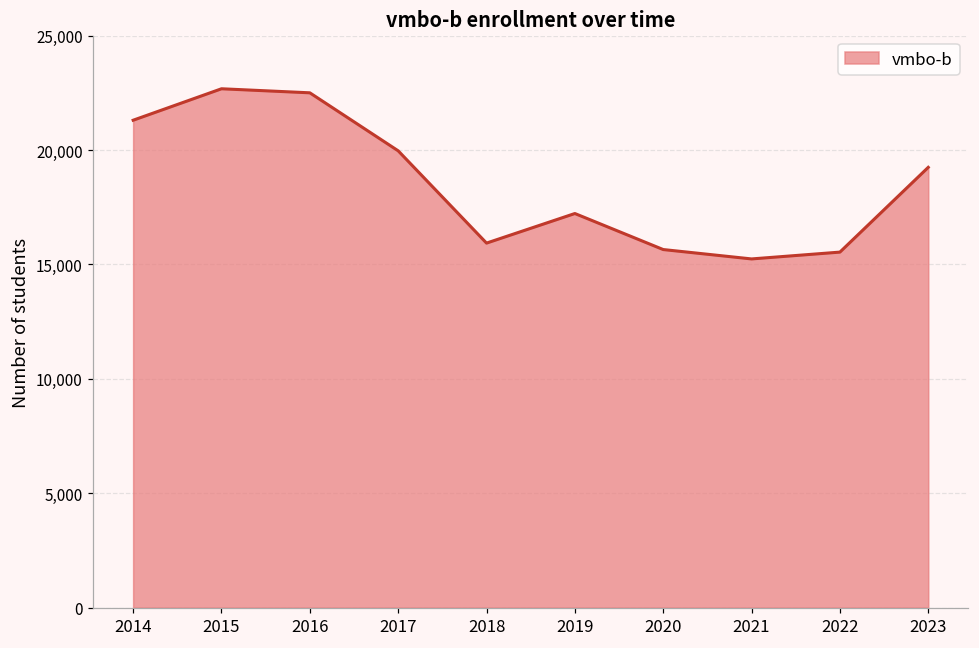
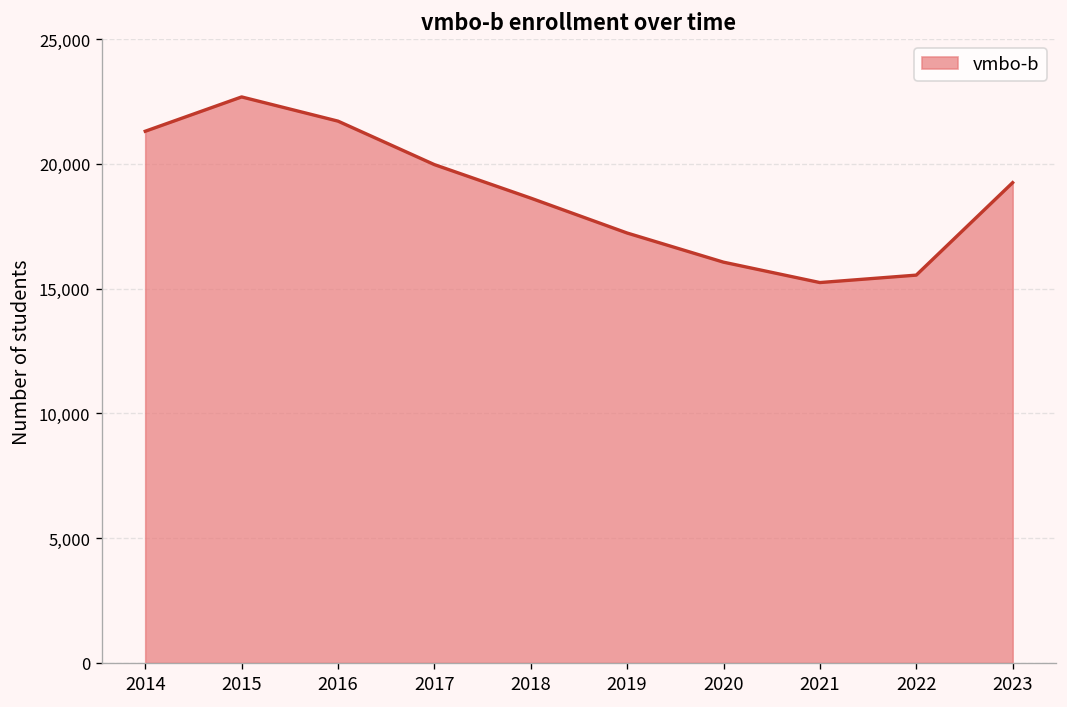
2016: 22,500 -> 21,700
2018: 15,900 -> 18,600
2020: 15,700 -> 16,100
